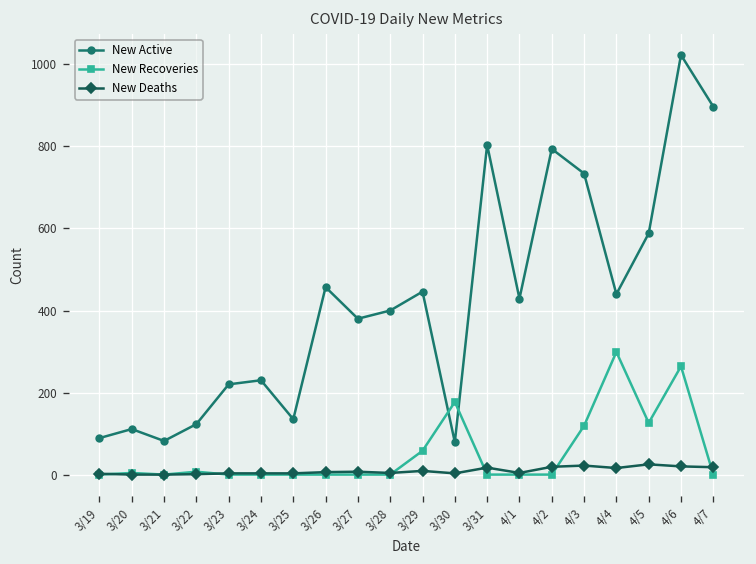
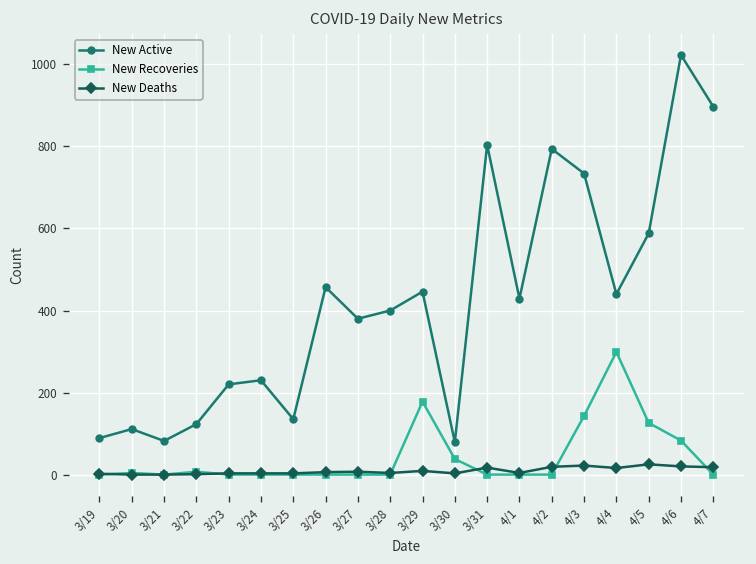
New Recoveries, 3/29: 60 -> 180
New Recoveries, 3/30: 180 -> 40
New Recoveries, 4/3: 120 -> 140
New Recoveries, 4/6: 260 -> 80
